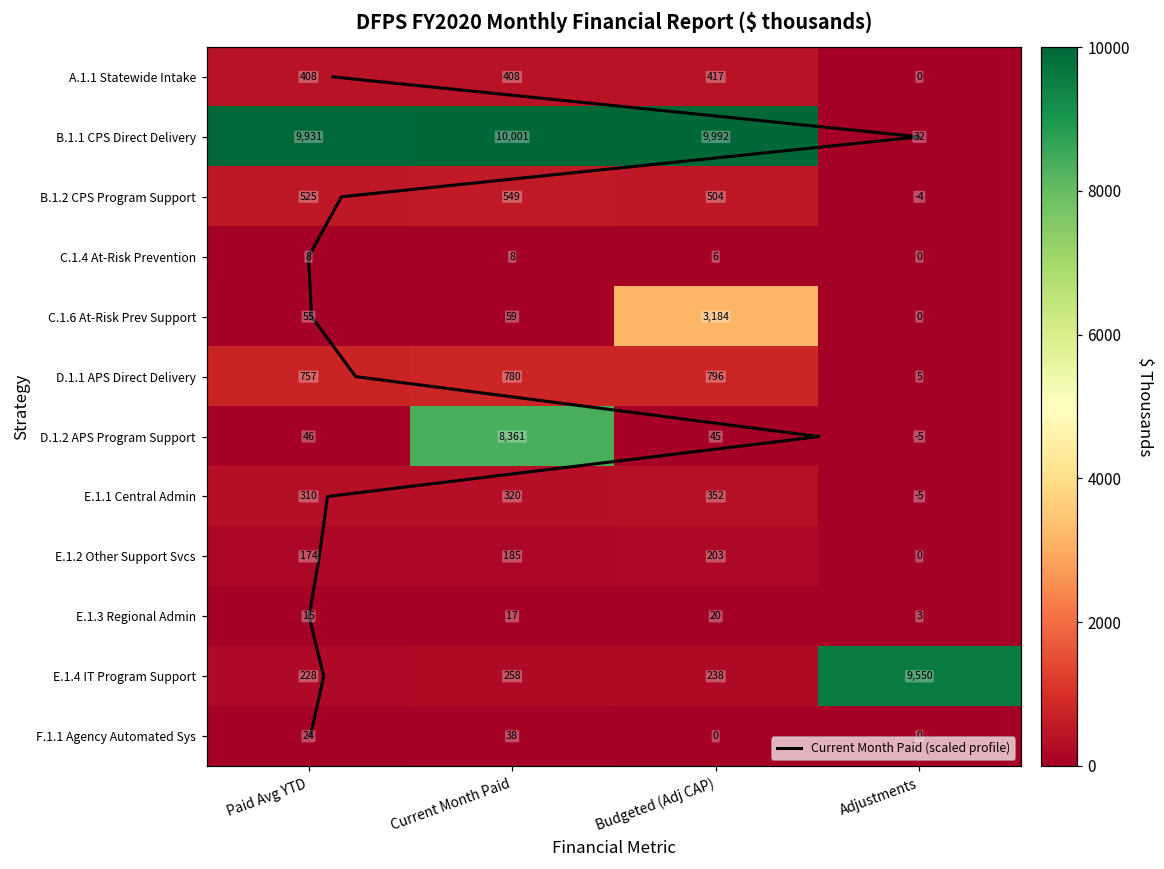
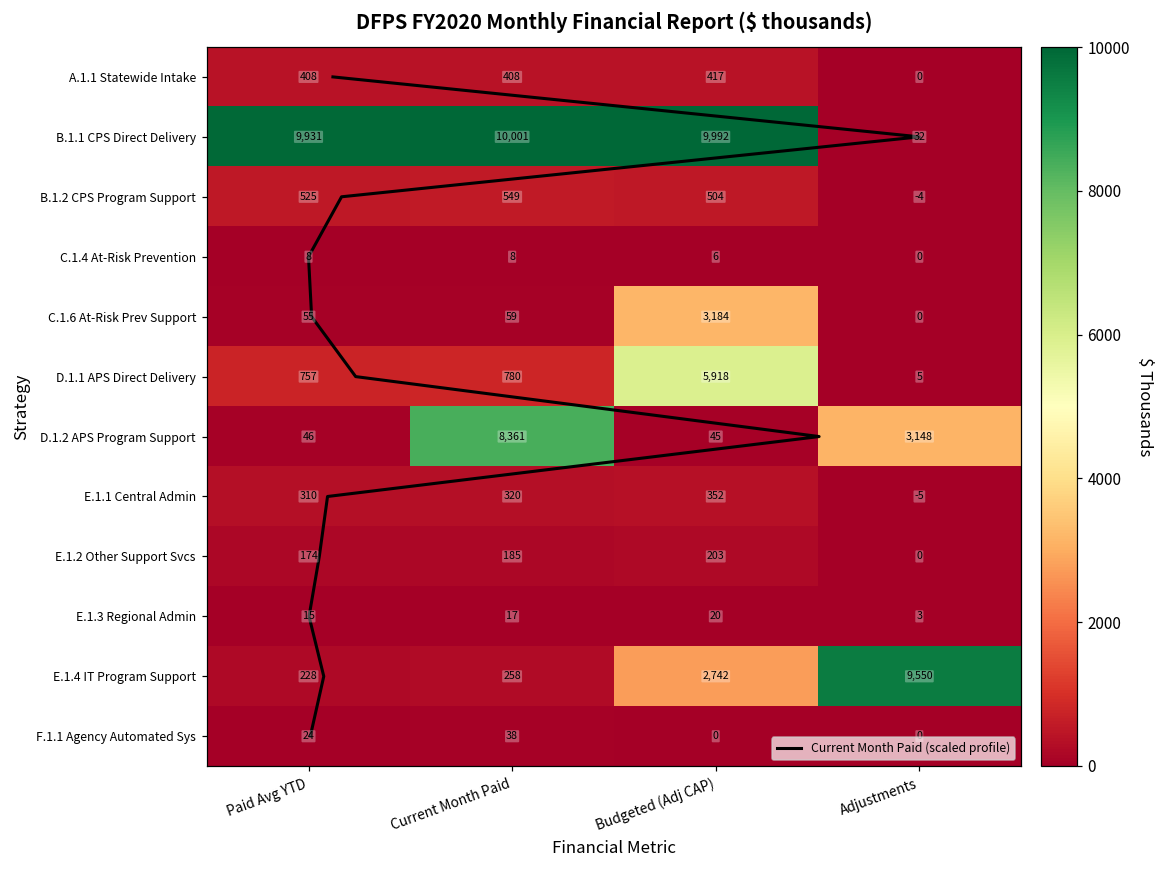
D.1.1 APS Direct Delivery, Budgeted (Adj CAP): 796 -> 5,918
D.1.2 APS Program Support, Adjustments: -5 -> 3,148
E.1.4 IT Program Support, Budgeted (Adj CAP): 238 -> 2,742
